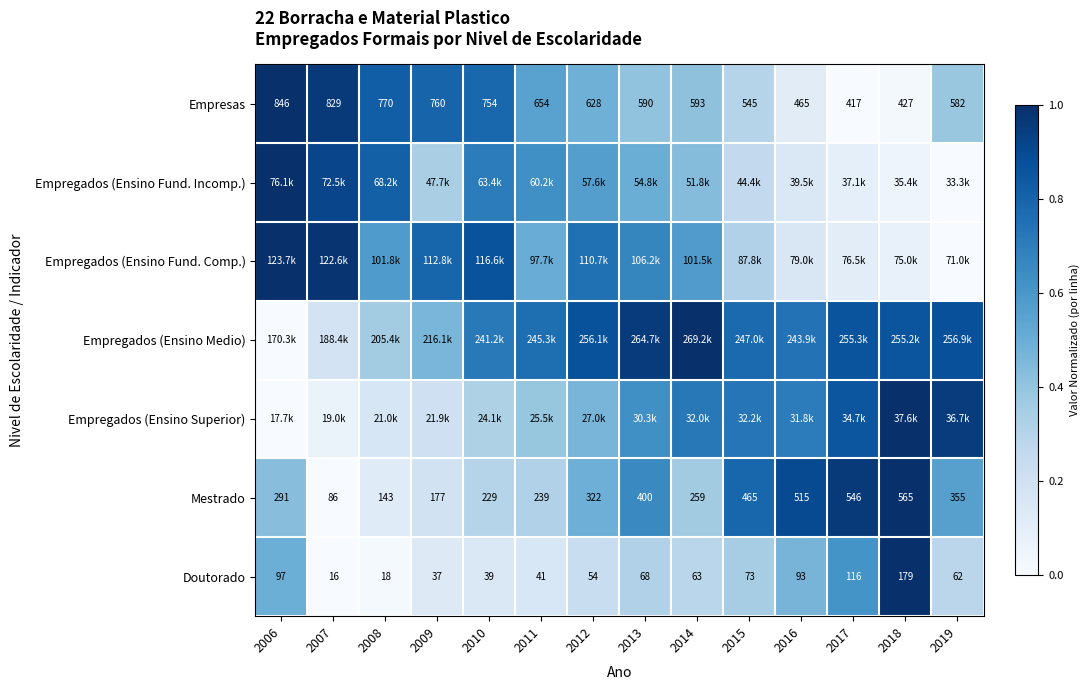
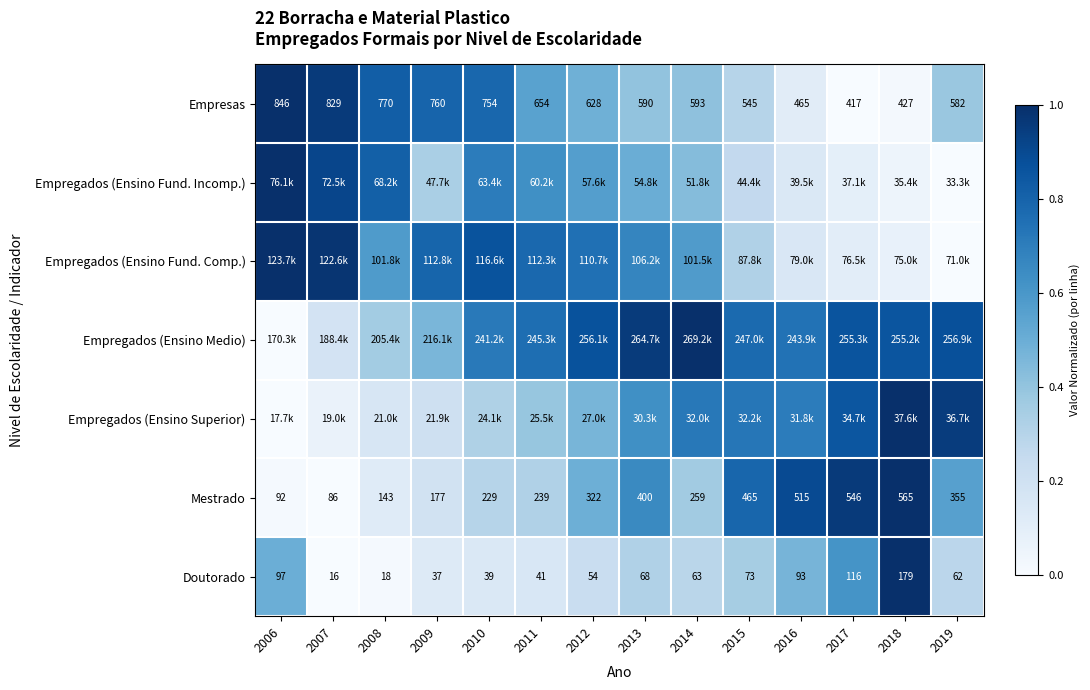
Empregados (Ensino Fund. Comp.), 2011: 97.7k -> 112.3k
Mestrado, 2006: 291 -> 92
